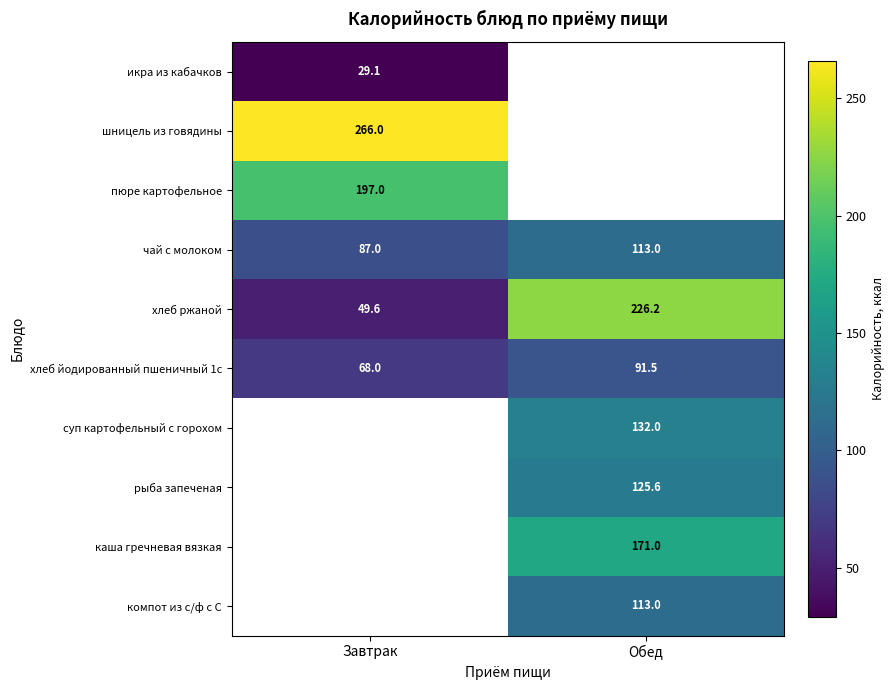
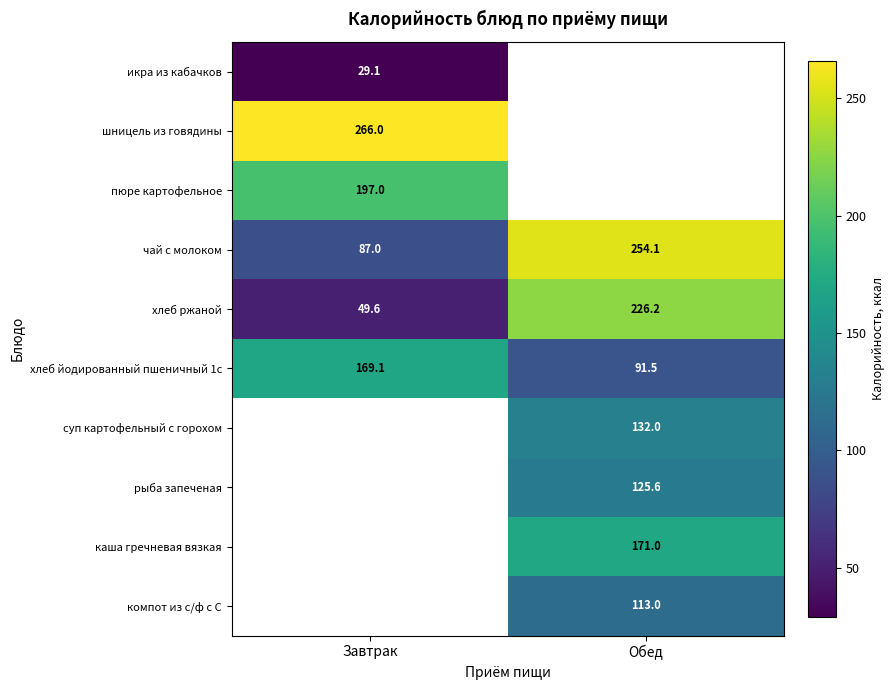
чай с молоком, Обед: 113.0 -> 254.1
хлеб йодированный пшеничный 1с, Завтрак: 68.0 -> 169.1
